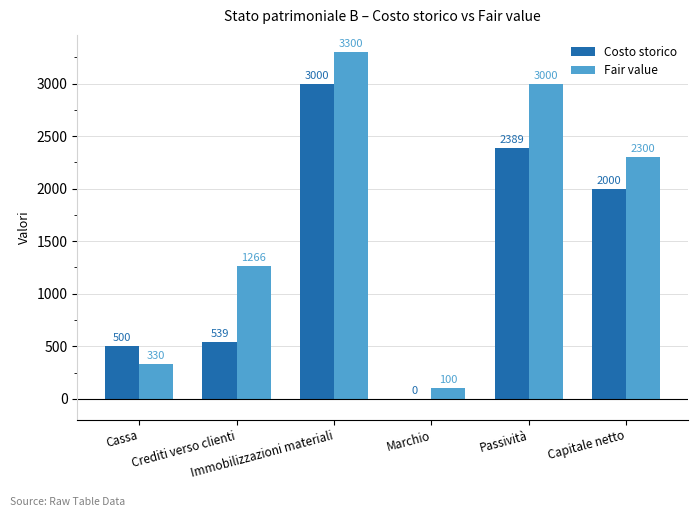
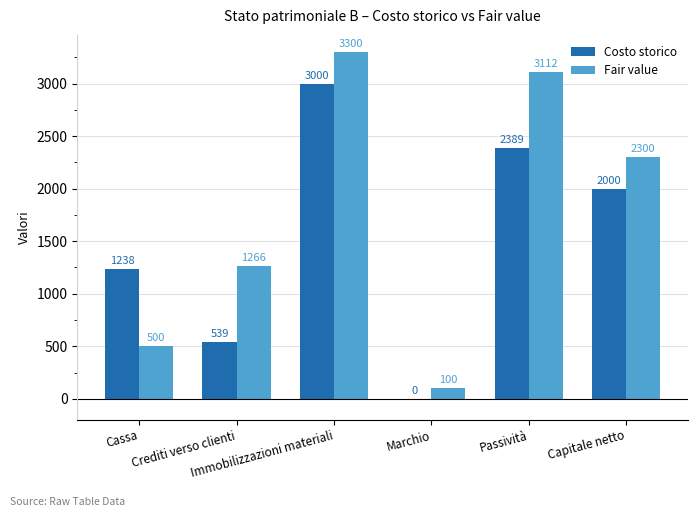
Costo storico, Cassa: 500 -> 1238
Fair value, Cassa: 330 -> 500
Fair value, Passività: 3000 -> 3112
